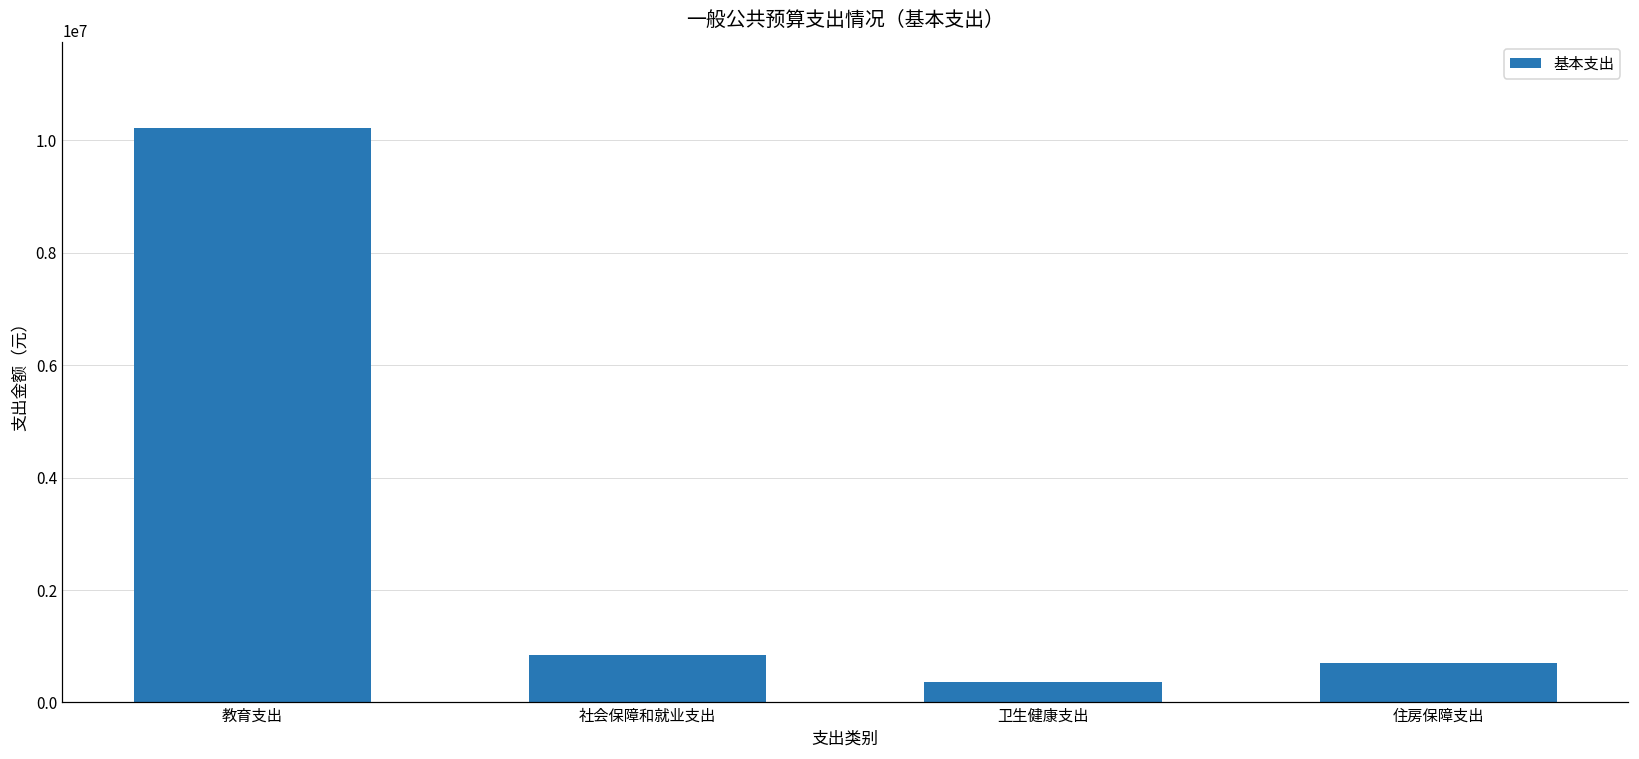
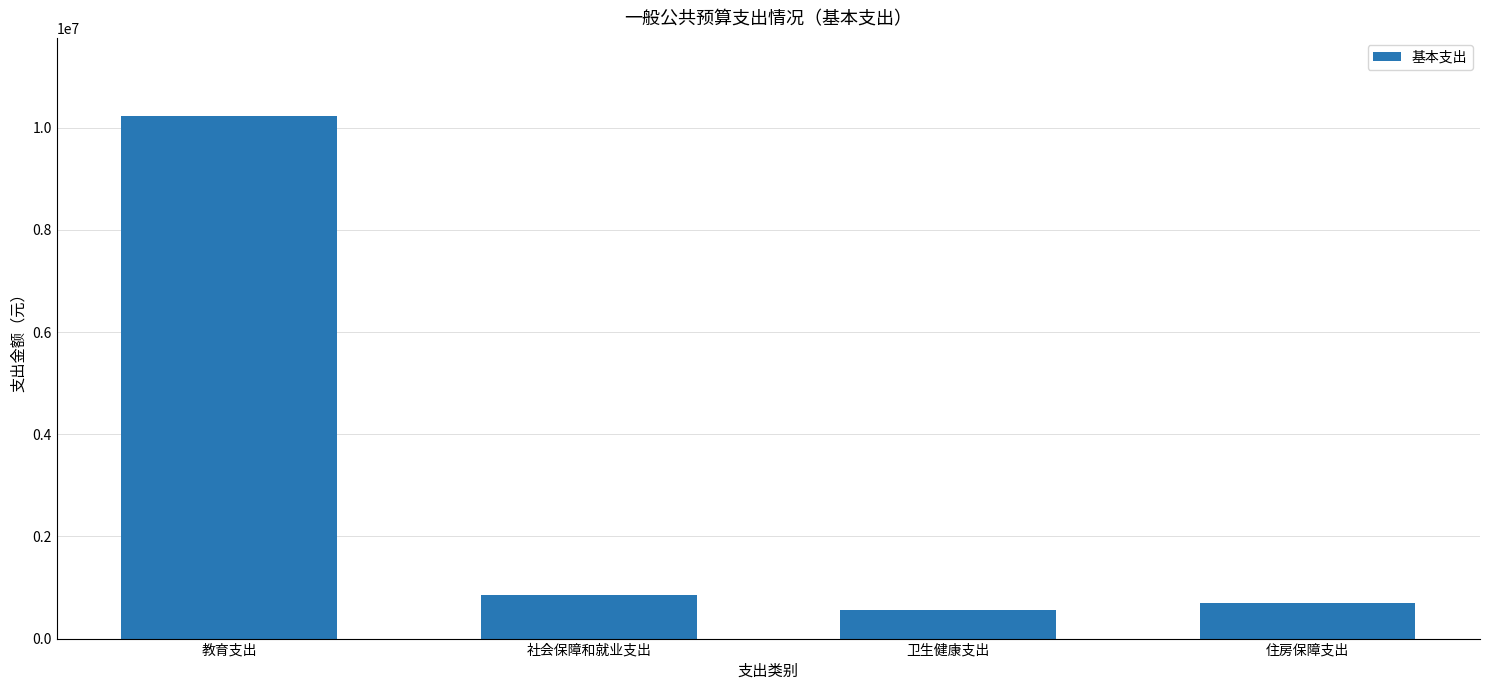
卫生健康支出: 400000 -> 600000
